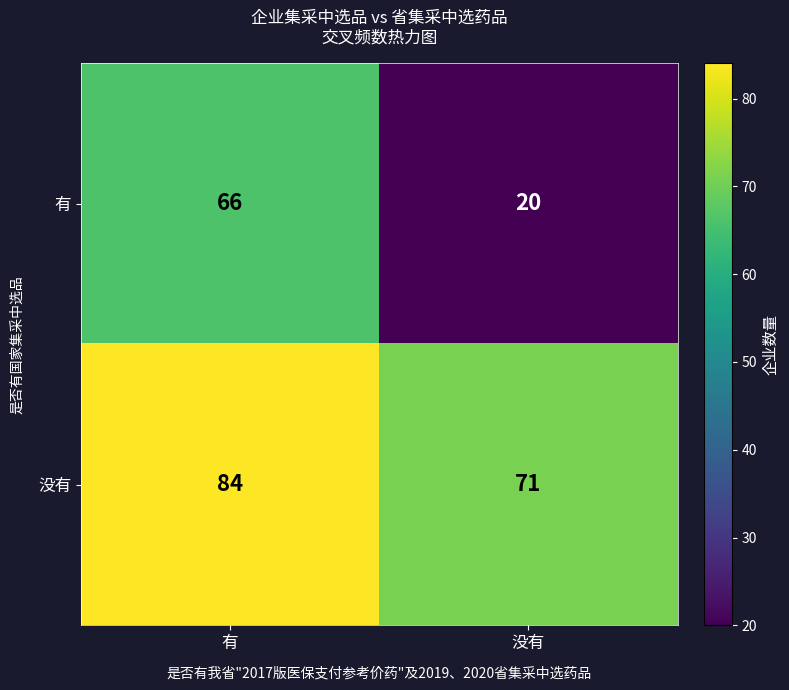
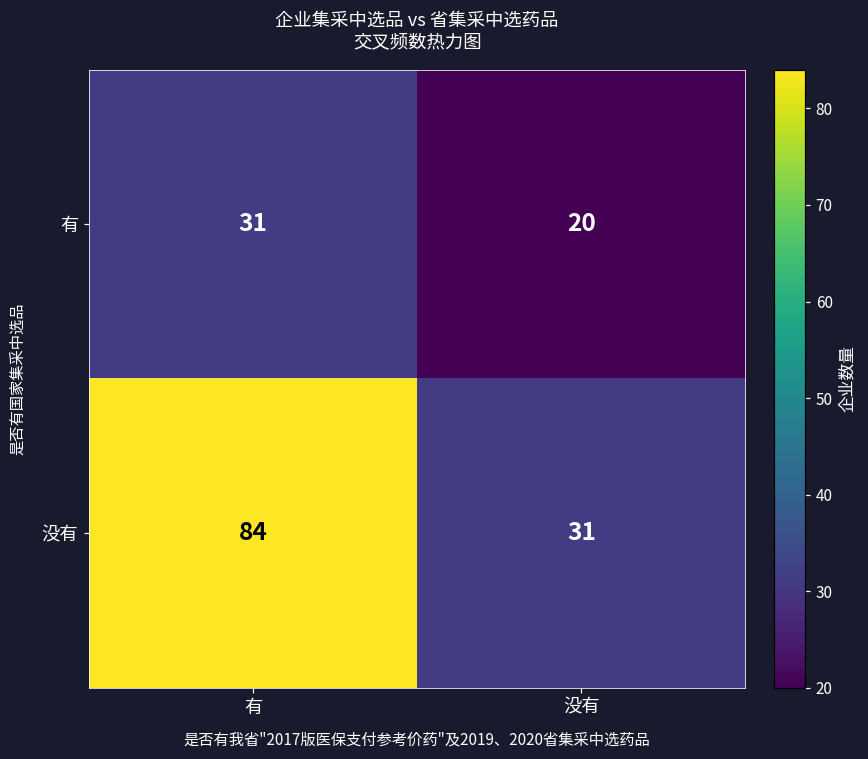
有, 有: 66 -> 31
没有, 没有: 71 -> 31
